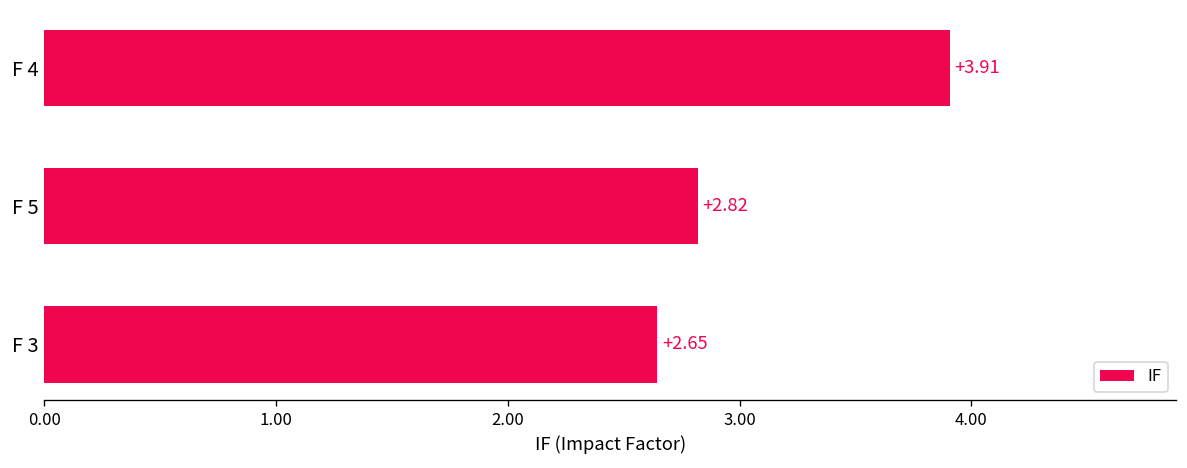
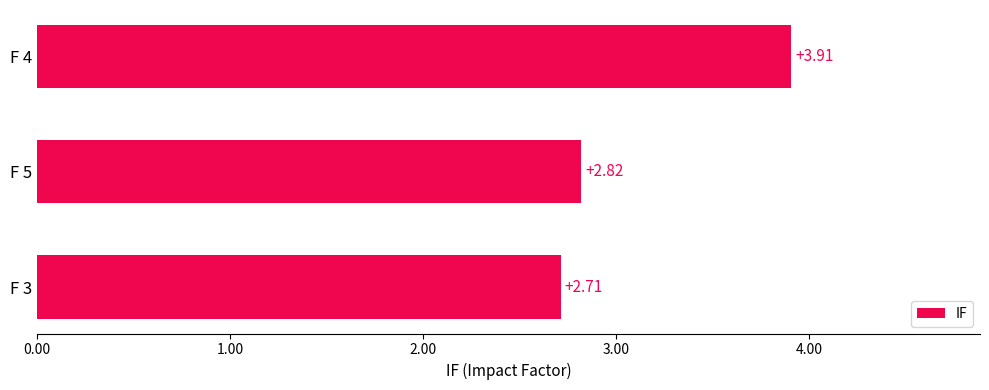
F 3: +2.65 -> +2.71
